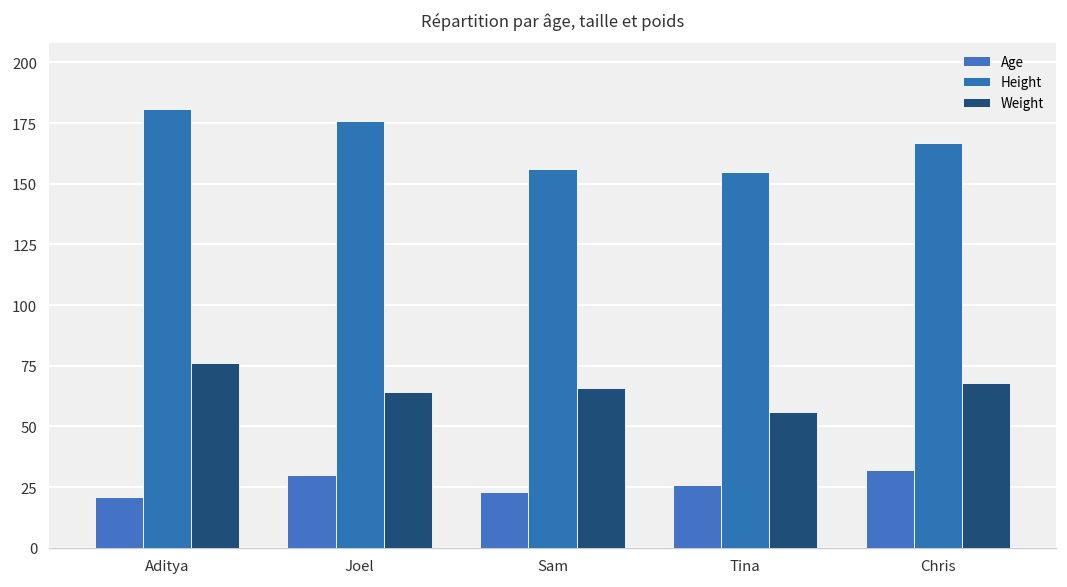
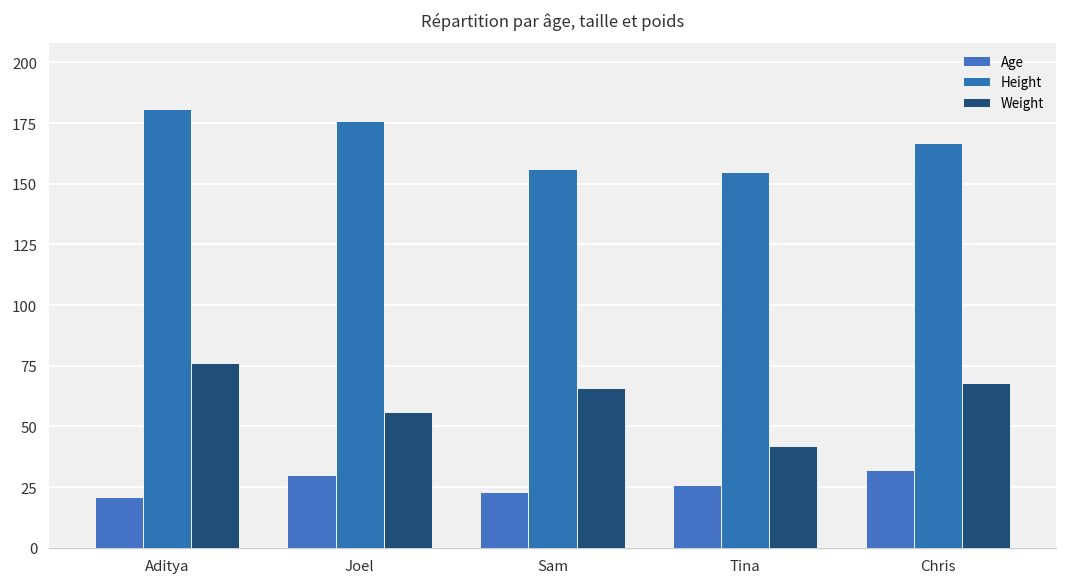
Weight, Joel: 64 -> 56
Weight, Tina: 56 -> 42
